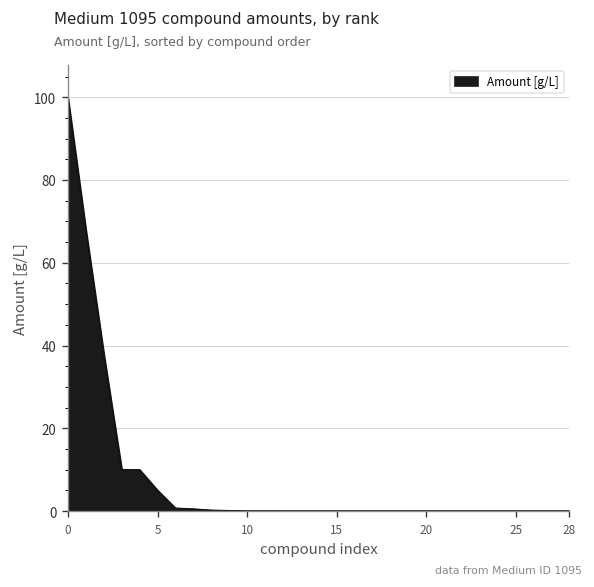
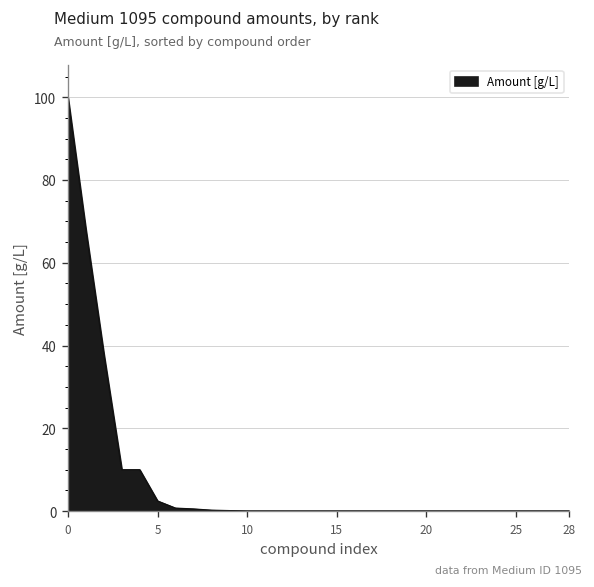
5: 5 -> 2
